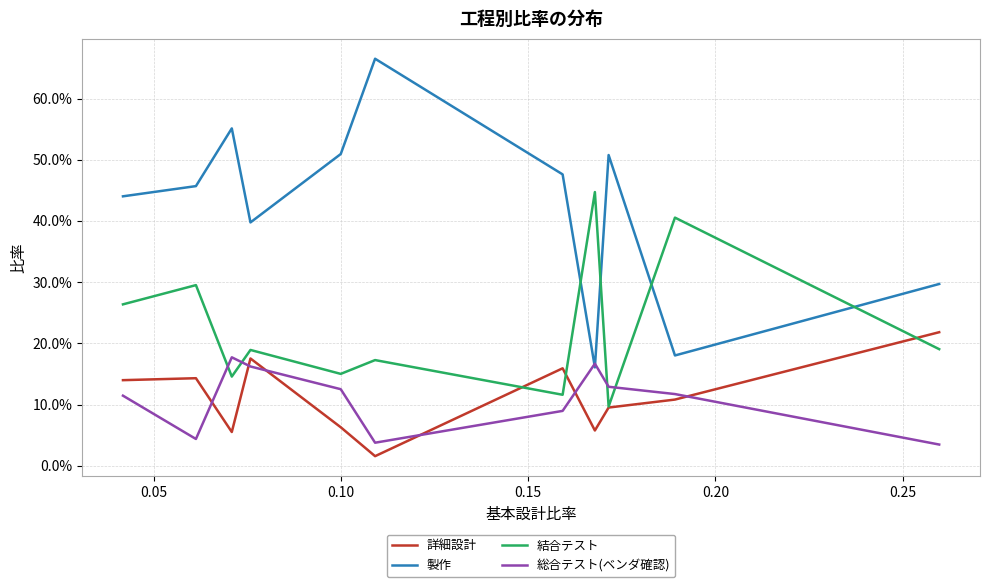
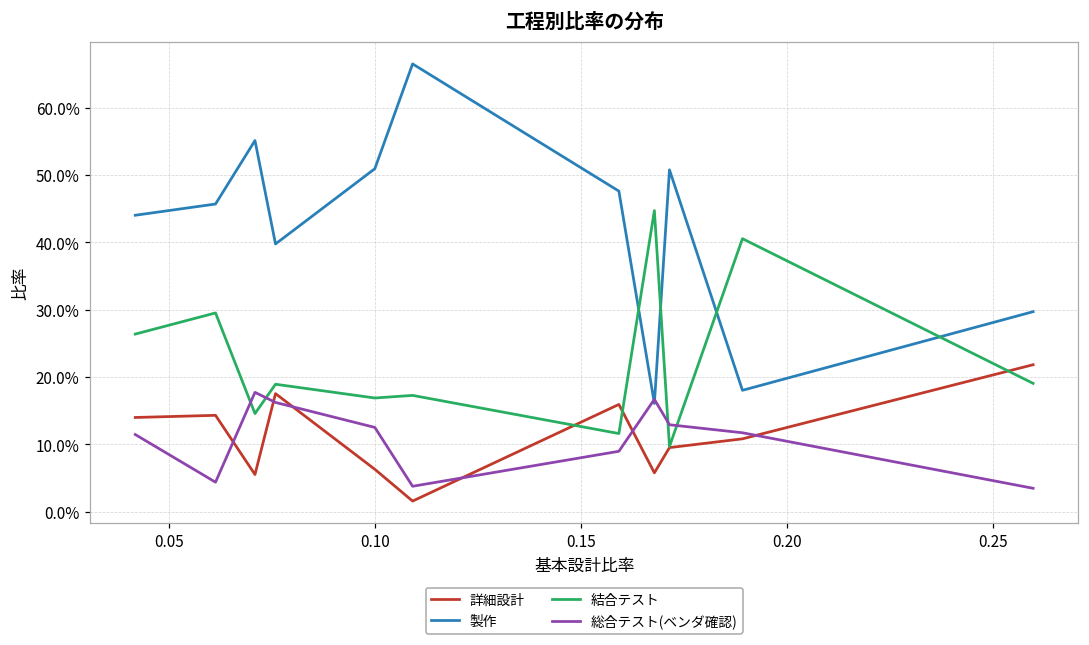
結合テスト, 0.10: 15% -> 17%
